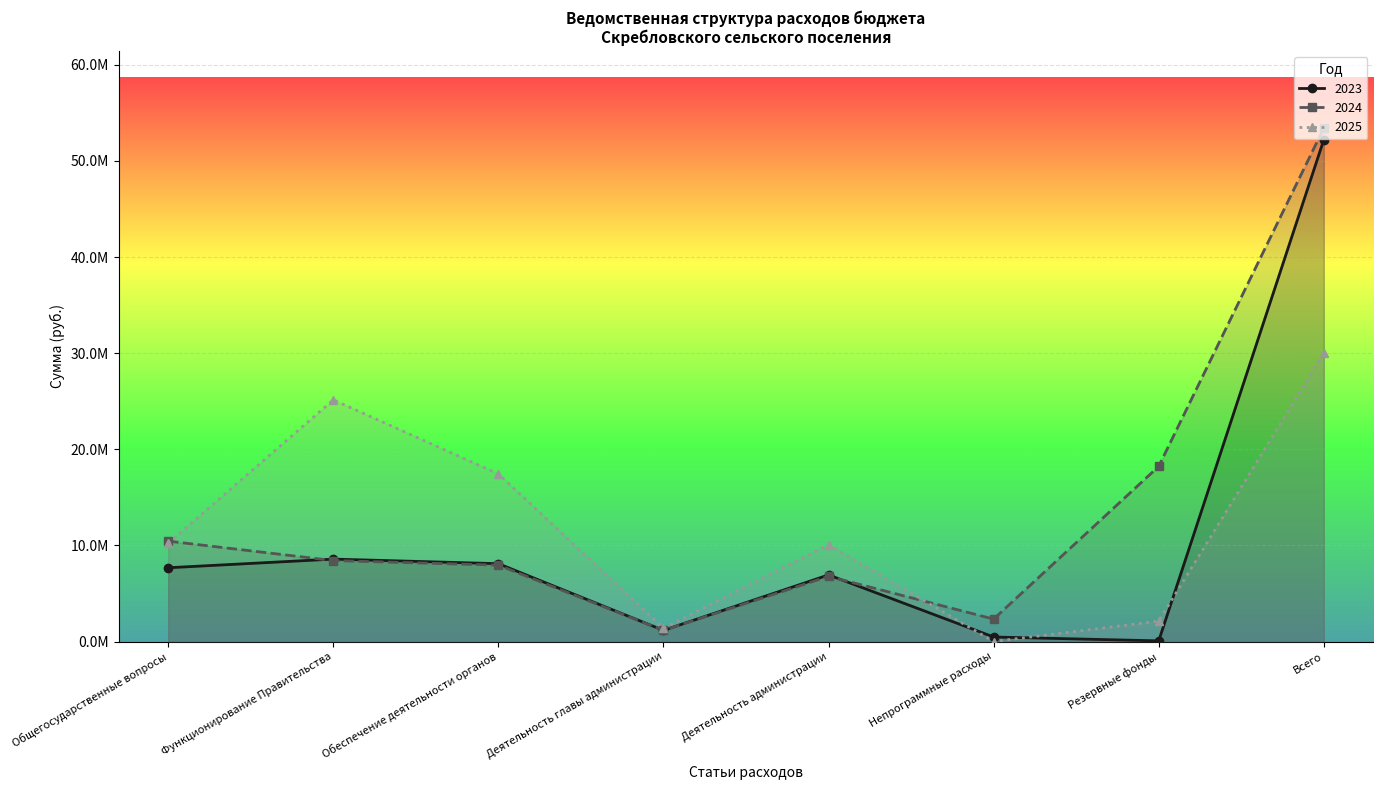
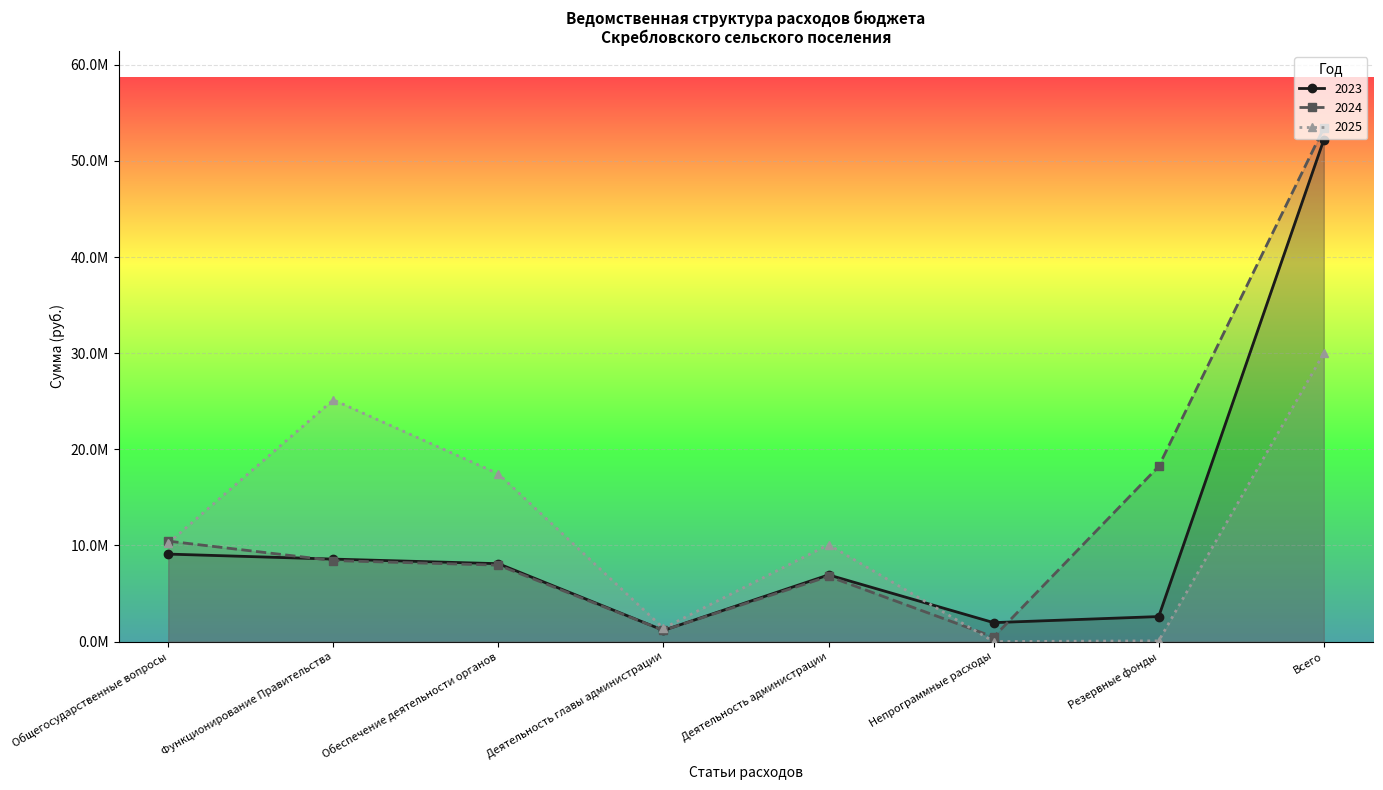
2023, Общегосударственные вопросы: 8000000 -> 9000000
2023, Непрограммные расходы: 0 -> 2000000
2024, Непрограммные расходы: 2000000 -> 0
2023, Резервные фонды: 0 -> 3000000
2025, Резервные фонды: 2000000 -> 0
